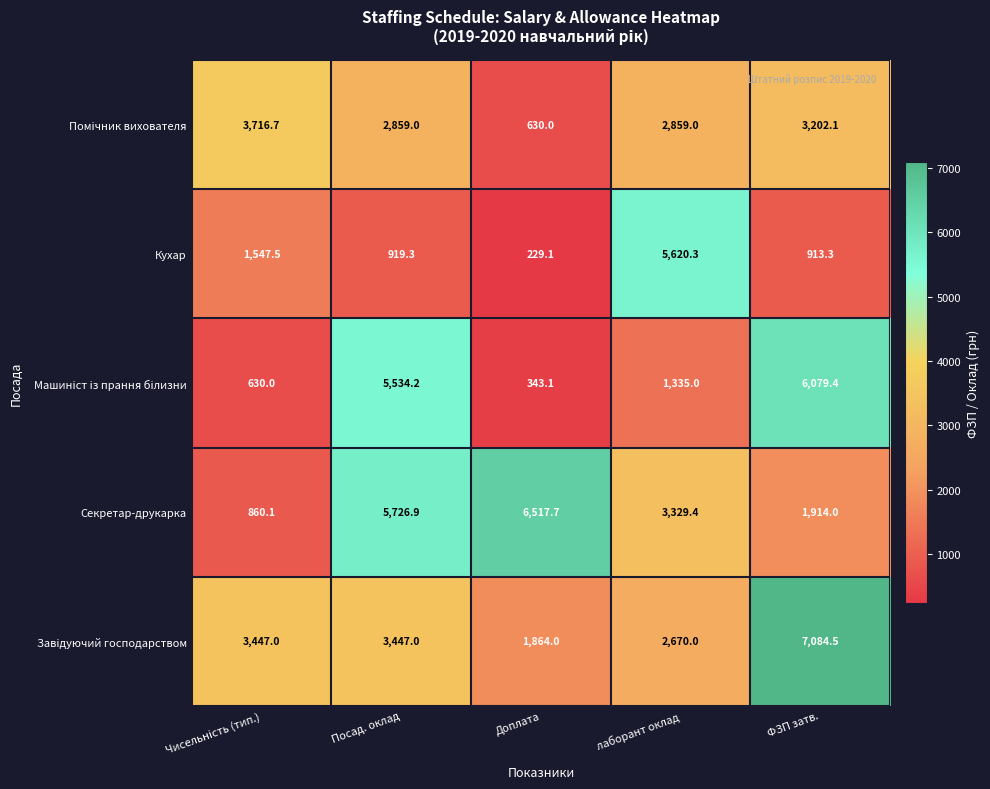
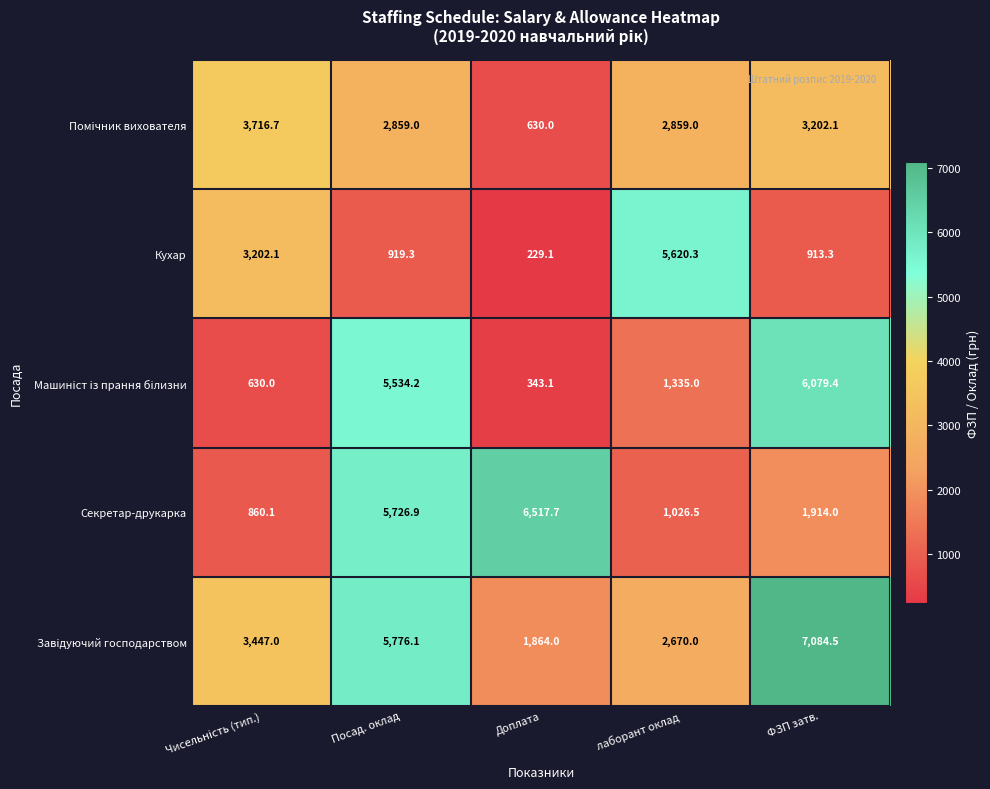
Кухар, Чисельність (тип.): 1,547.5 -> 3,202.1
Секретар-друкарка, лаборант оклад: 3,329.4 -> 1,026.5
Завідуючий господарством, Посад. оклад: 3,447.0 -> 5,776.1
